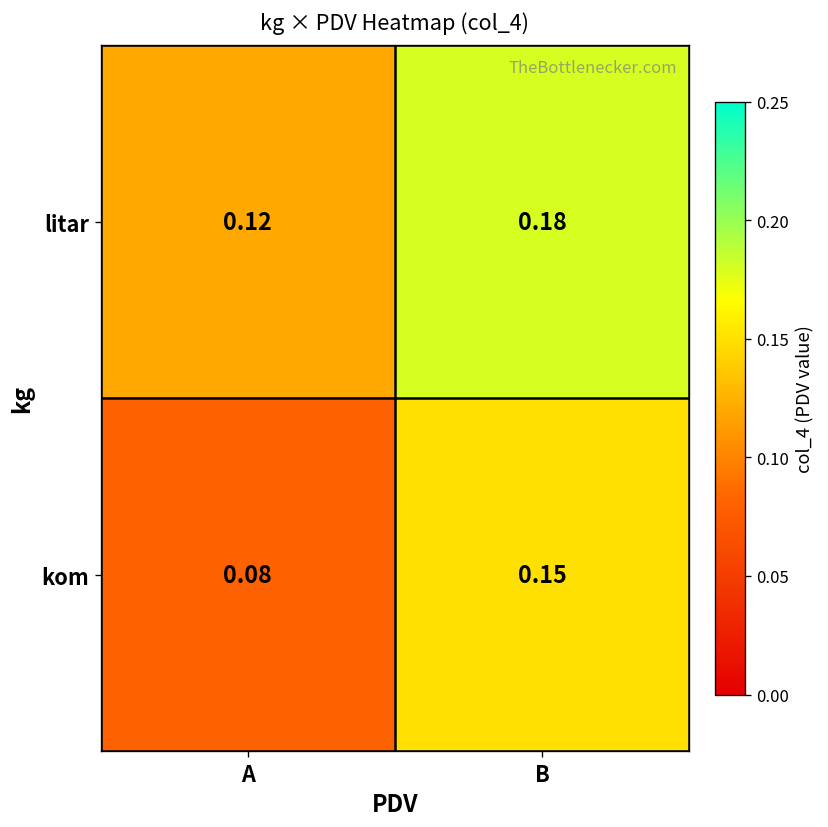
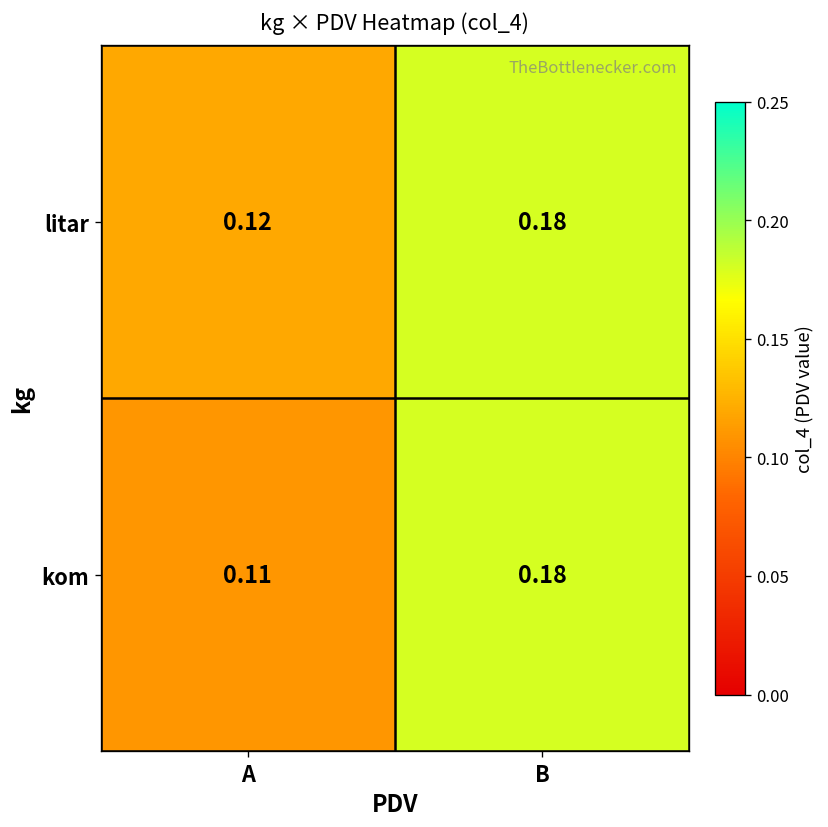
kom, A: 0.08 -> 0.11
kom, B: 0.15 -> 0.18
